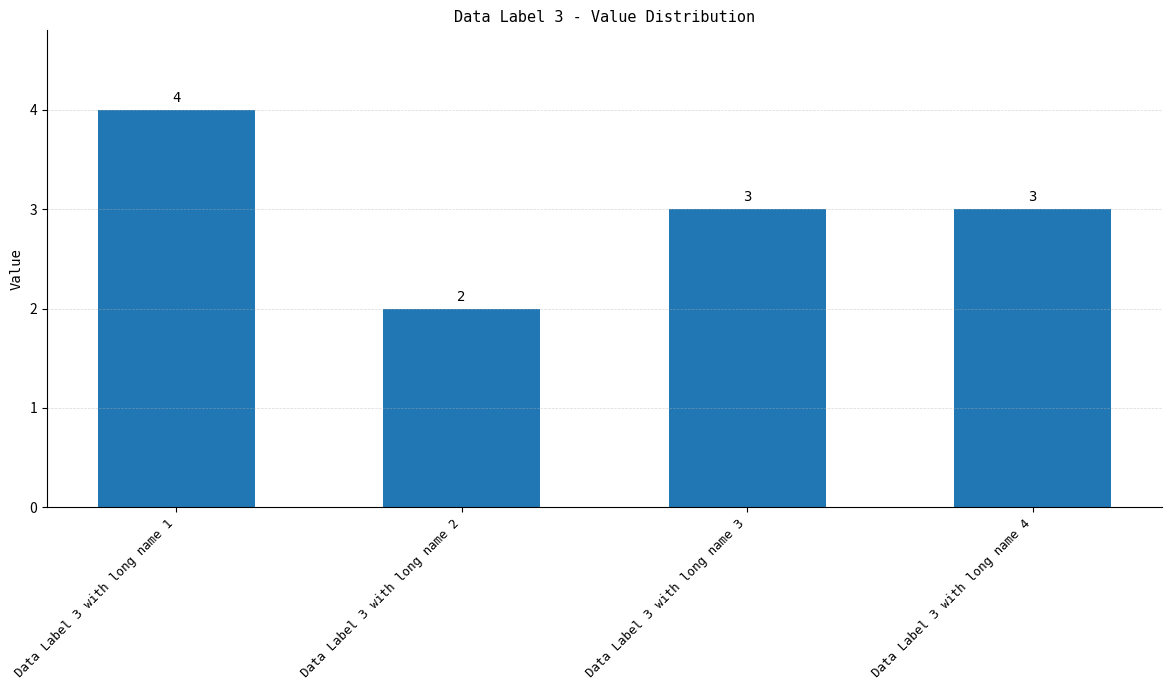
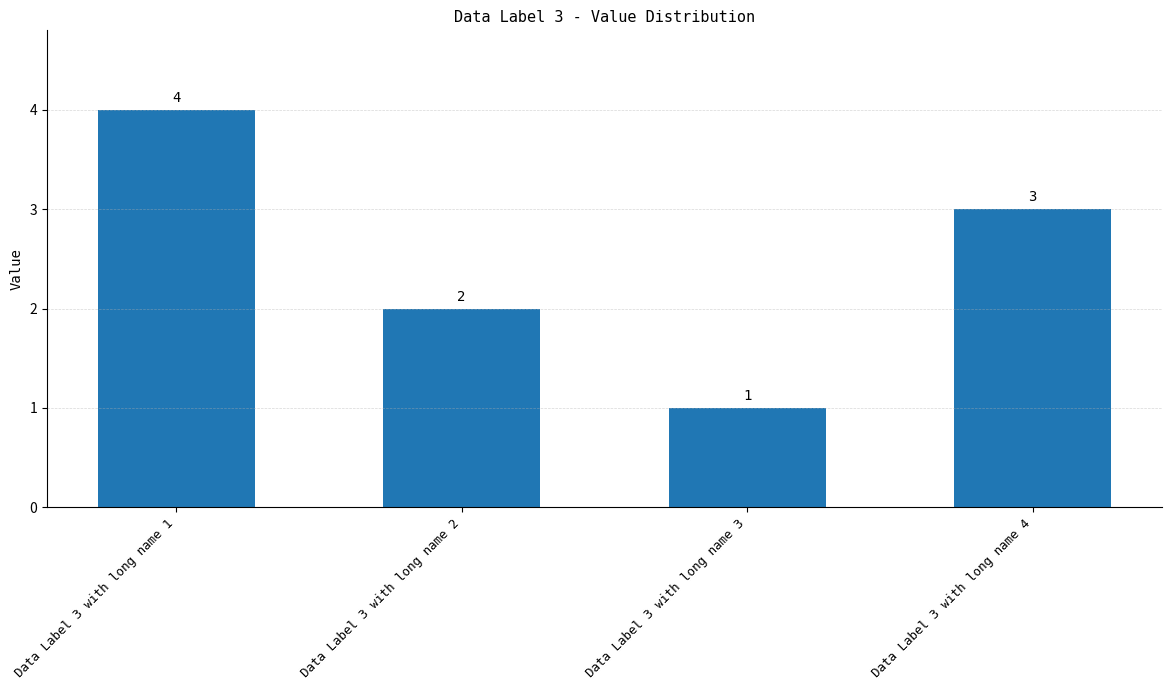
Data Label 3 with long name 3: 3 -> 1
